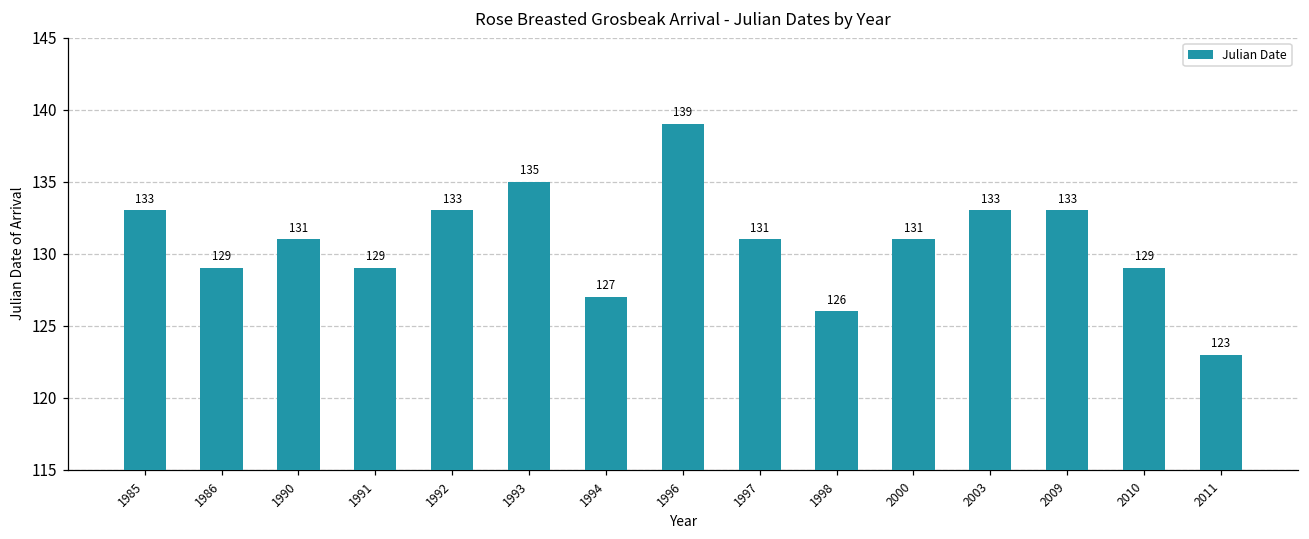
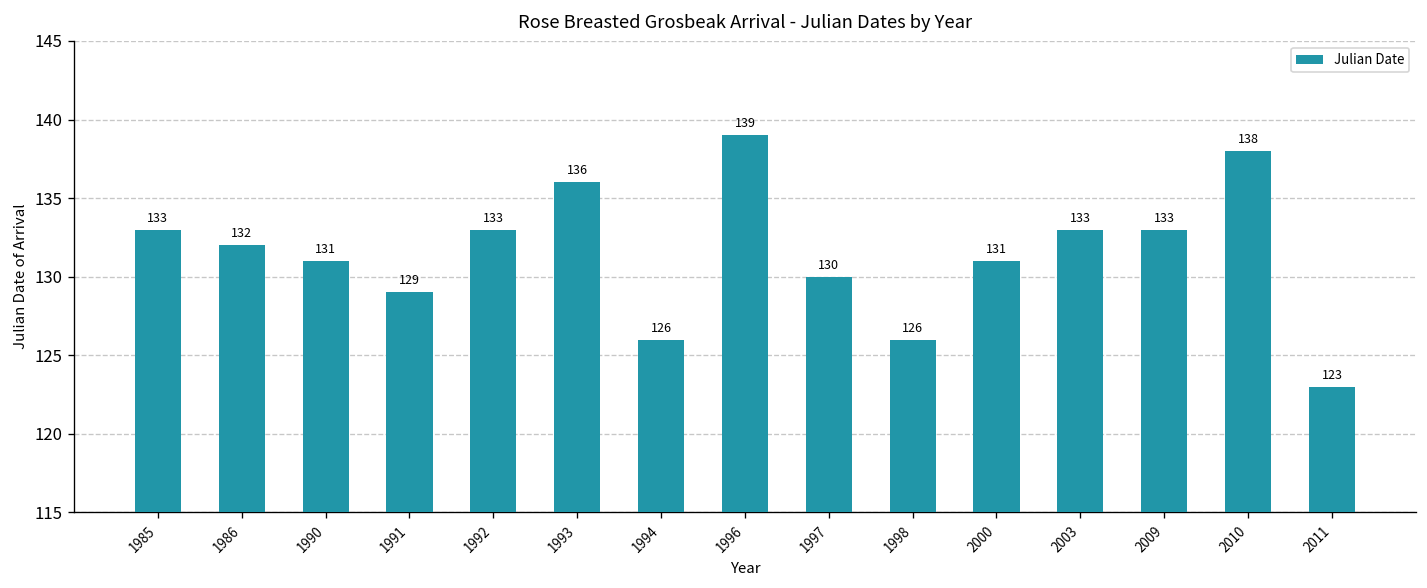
1986: 129 -> 132
1993: 135 -> 136
1994: 127 -> 126
1997: 131 -> 130
2010: 129 -> 138
